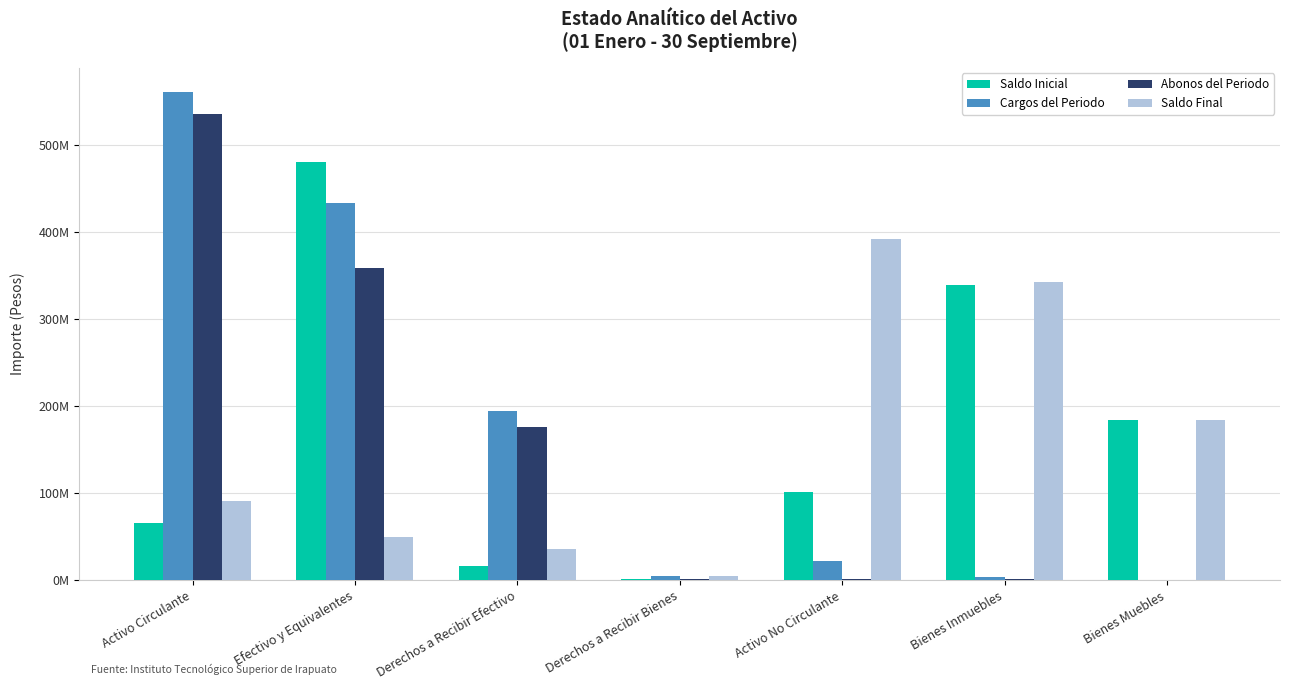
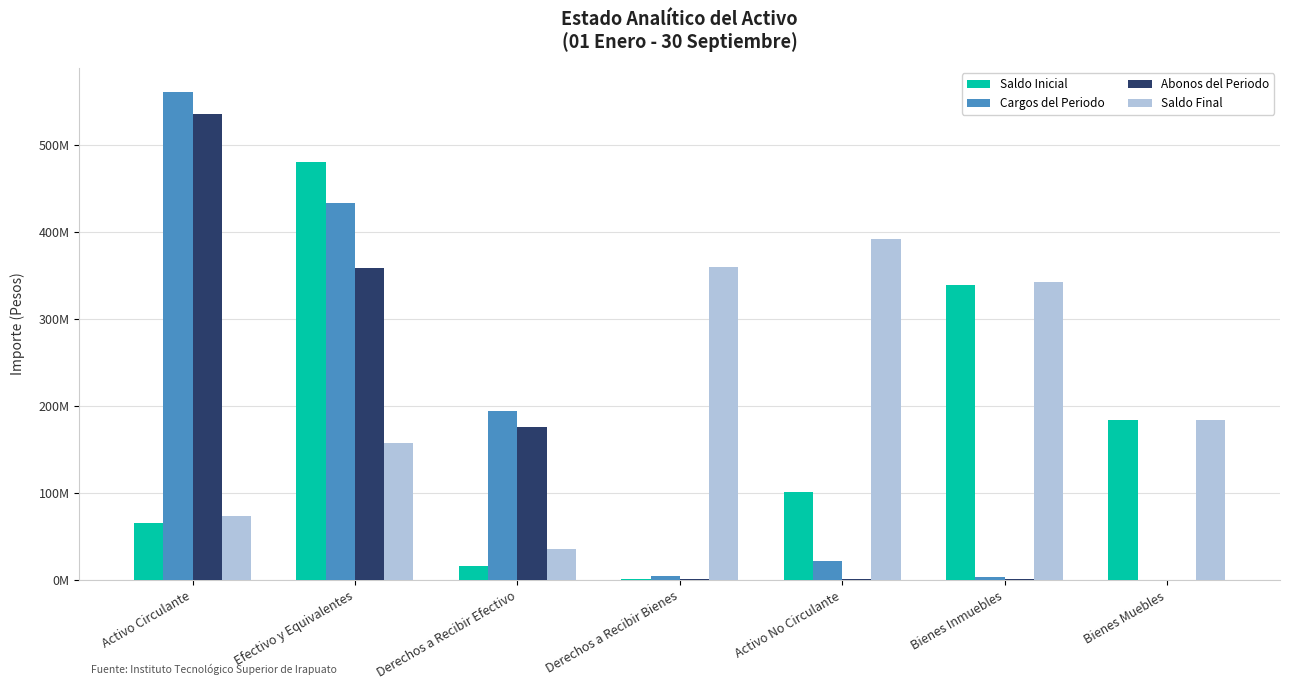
Saldo Final, Activo Circulante: 90000000 -> 70000000
Saldo Final, Efectivo y Equivalentes: 50000000 -> 160000000
Saldo Final, Derechos a Recibir Bienes: 10000000 -> 360000000
